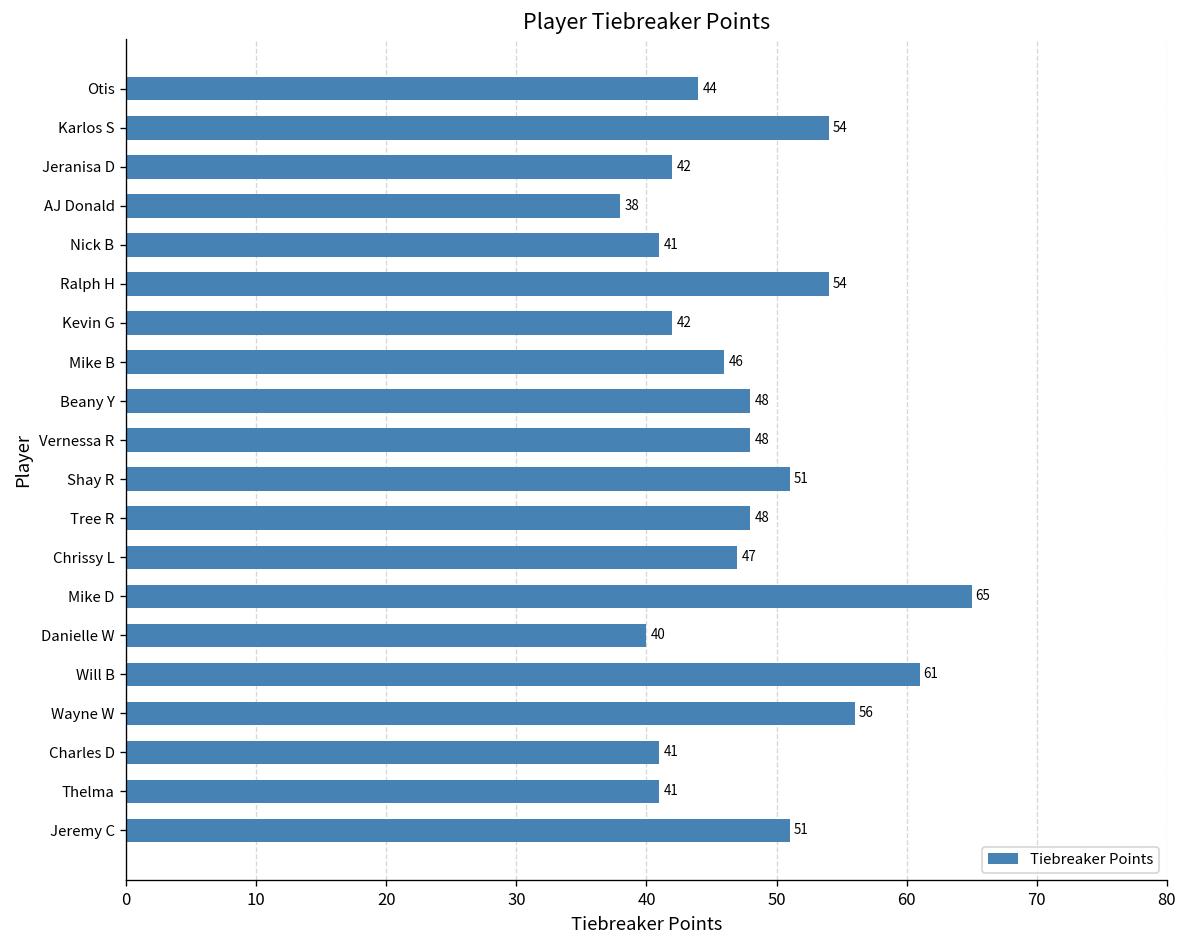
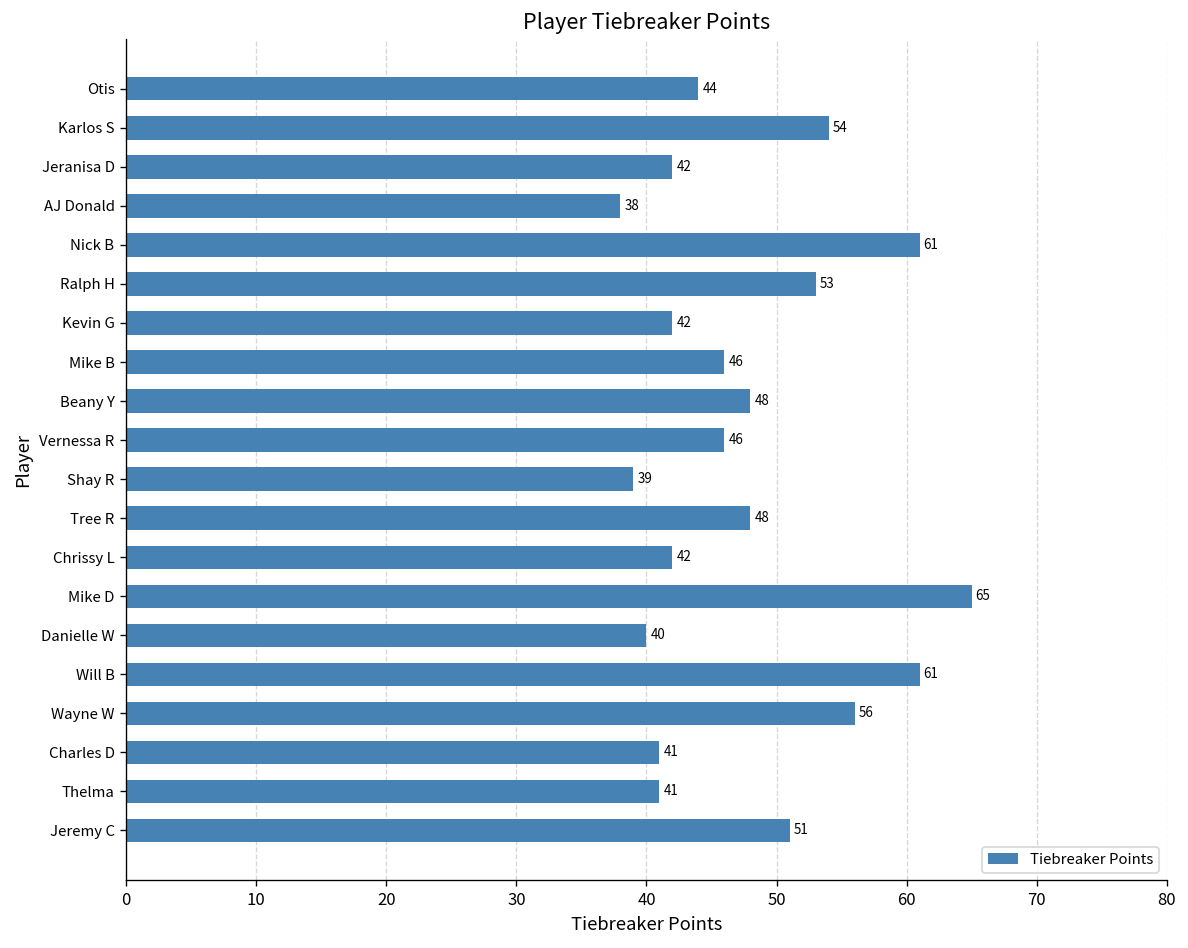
Nick B: 41 -> 61
Ralph H: 54 -> 53
Vernessa R: 48 -> 46
Shay R: 51 -> 39
Chrissy L: 47 -> 42
